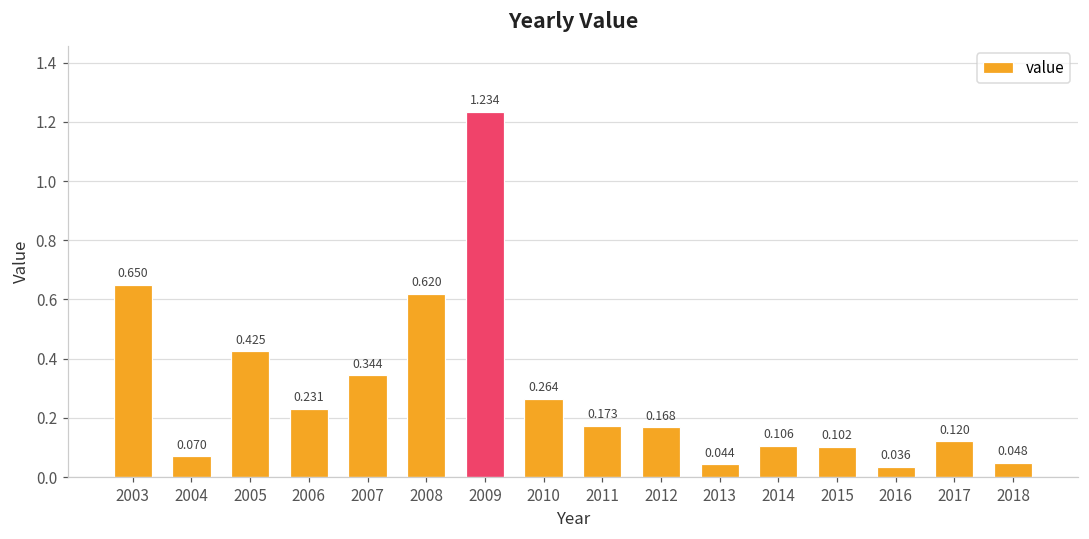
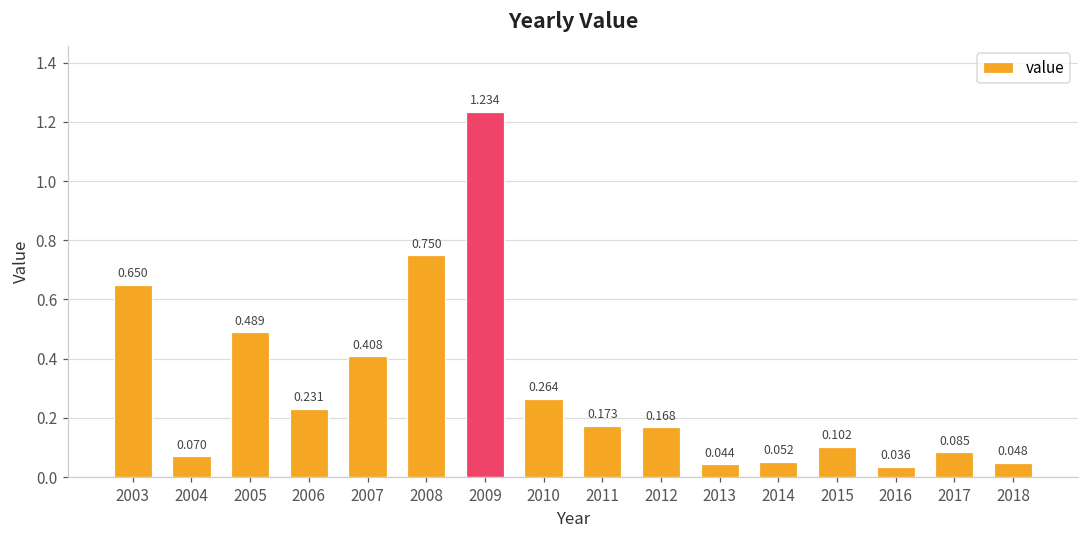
2005: 0.425 -> 0.489
2007: 0.344 -> 0.408
2008: 0.620 -> 0.750
2014: 0.106 -> 0.052
2017: 0.120 -> 0.085
